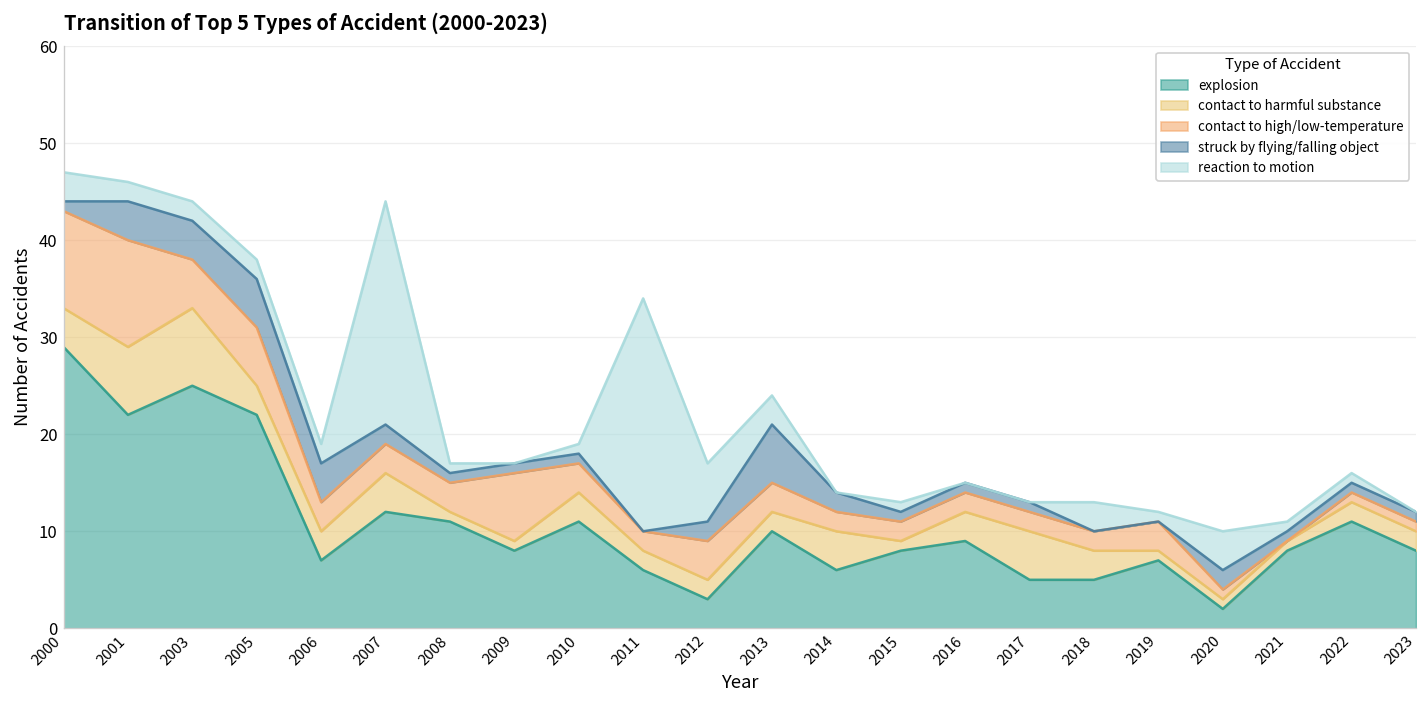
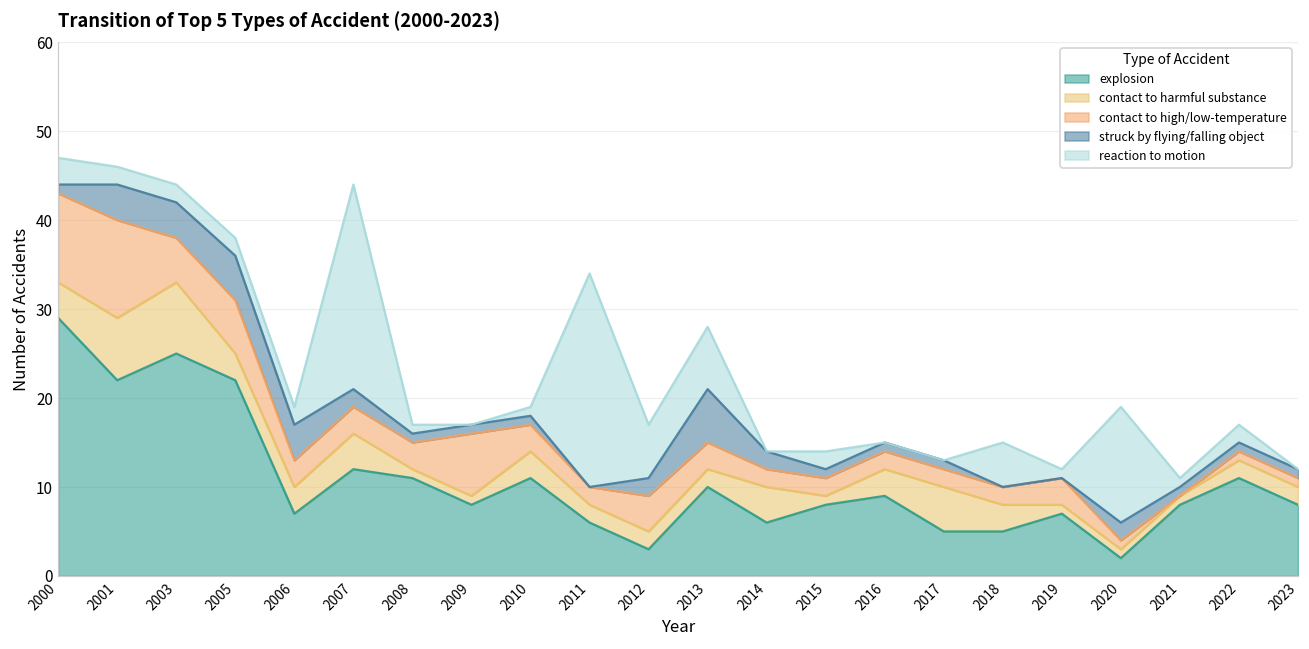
reaction to motion, 2013: 3 -> 7
reaction to motion, 2015: 1 -> 2
reaction to motion, 2018: 3 -> 5
reaction to motion, 2020: 4 -> 13
reaction to motion, 2022: 1 -> 2
